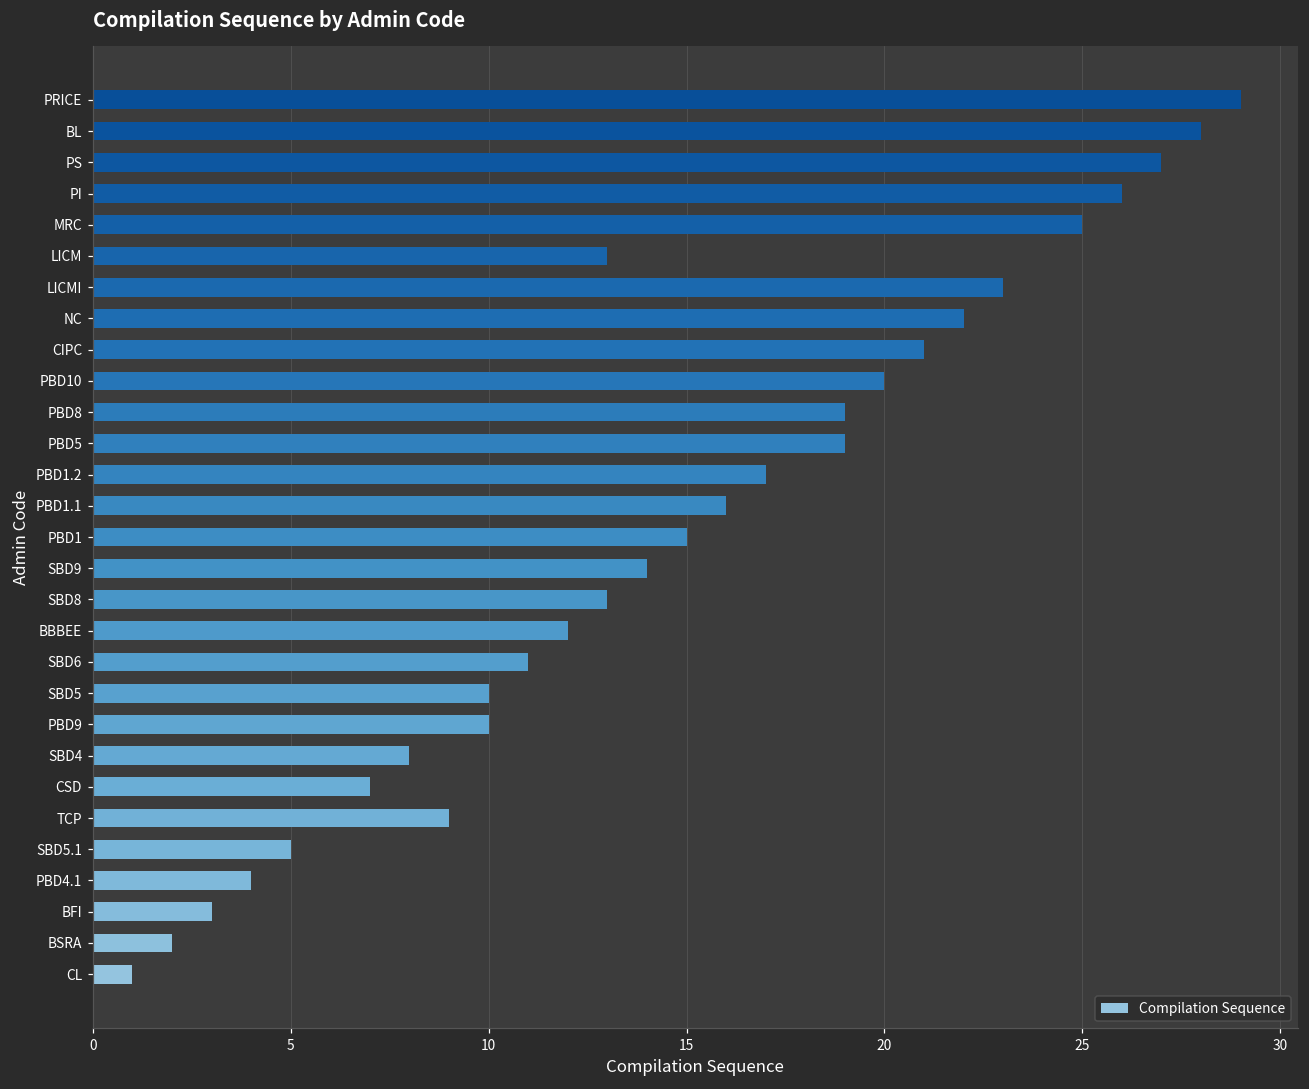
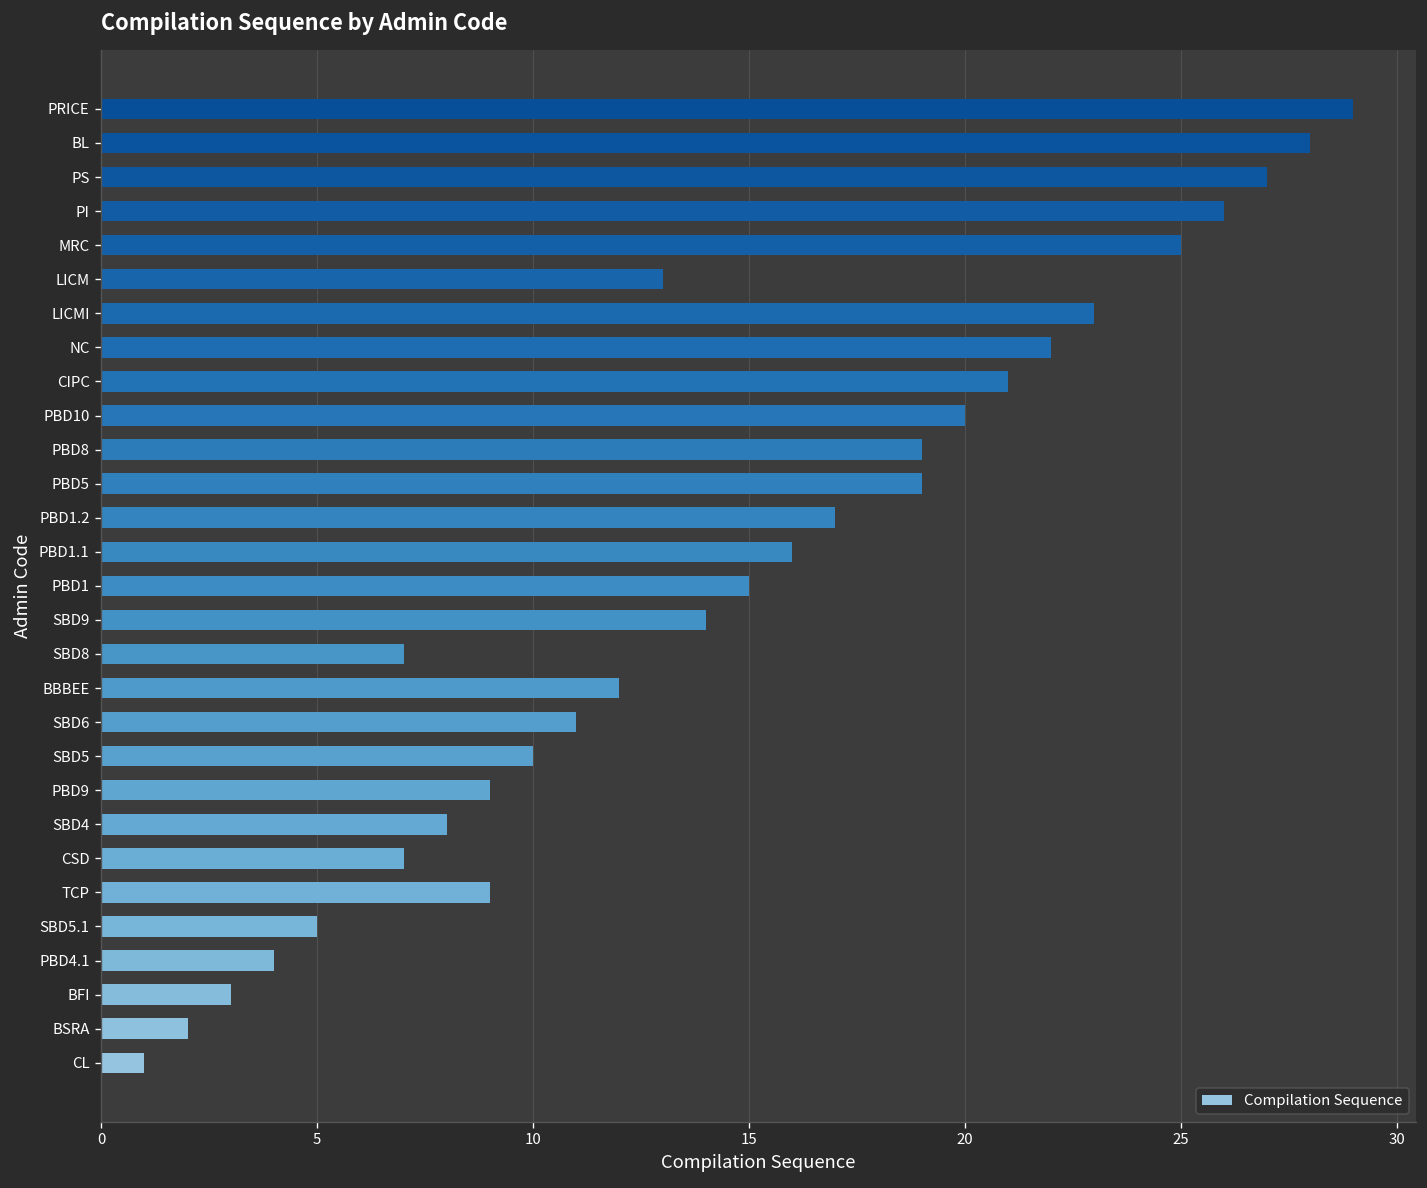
SBD8: 13 -> 7
PBD9: 10 -> 9
